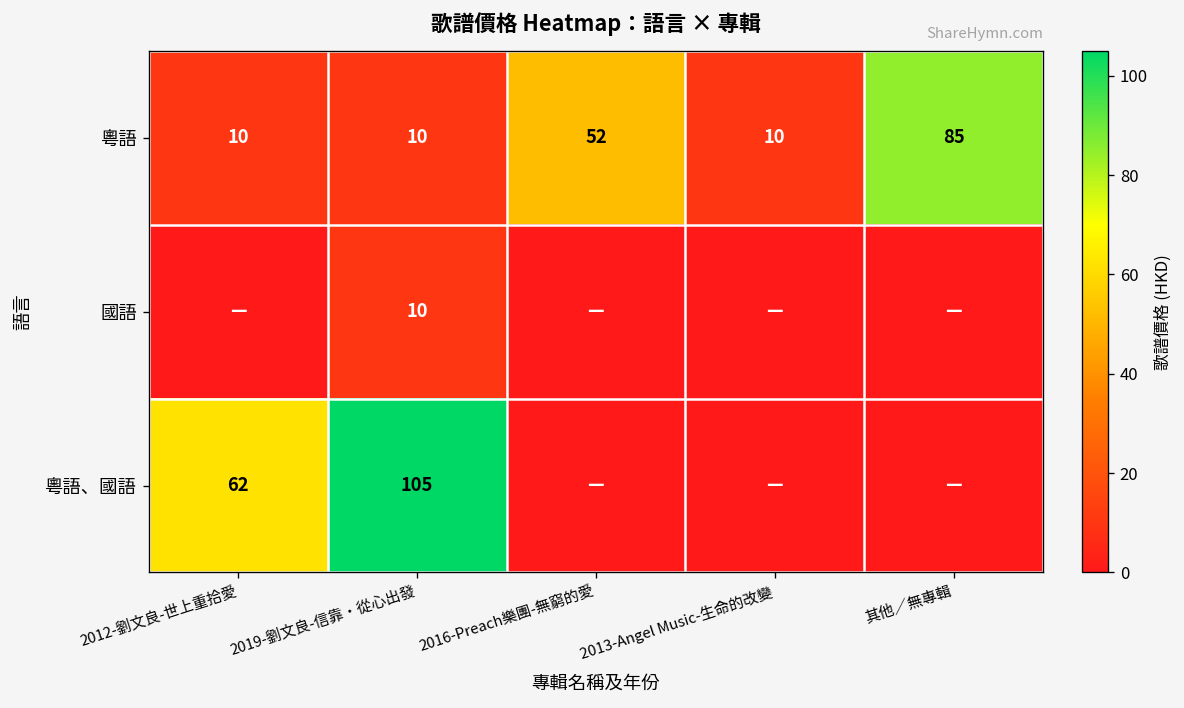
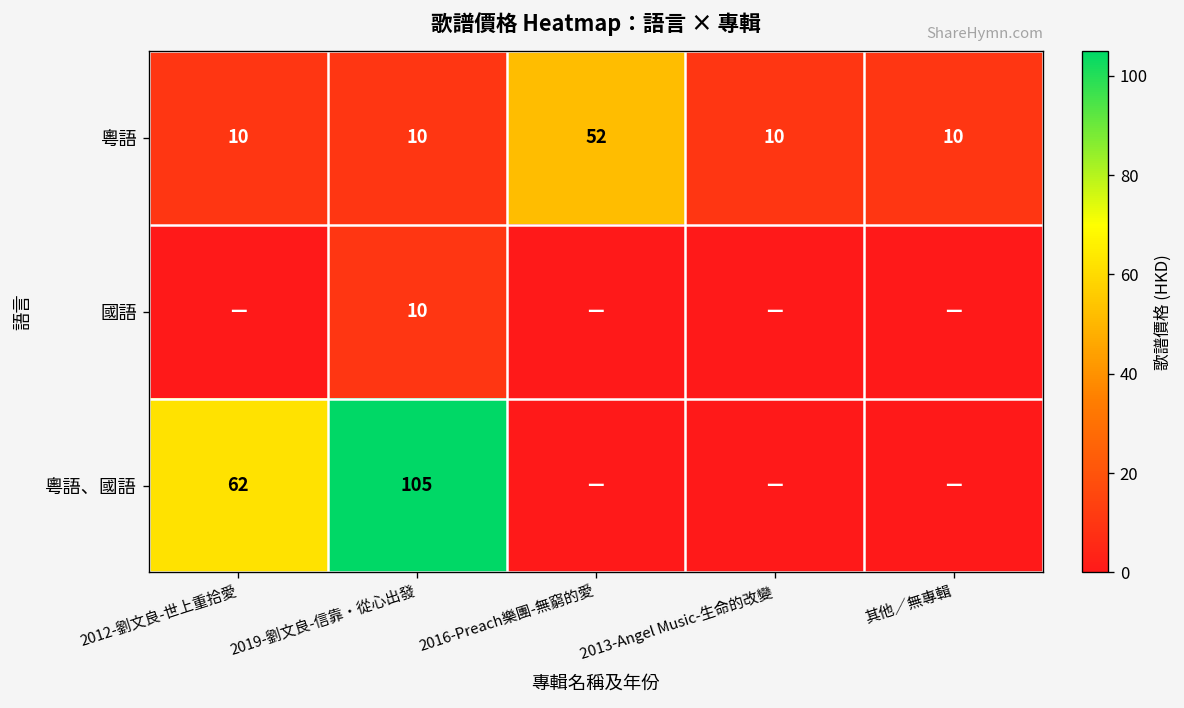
粵語, 其他／無專輯: 85 -> 10
